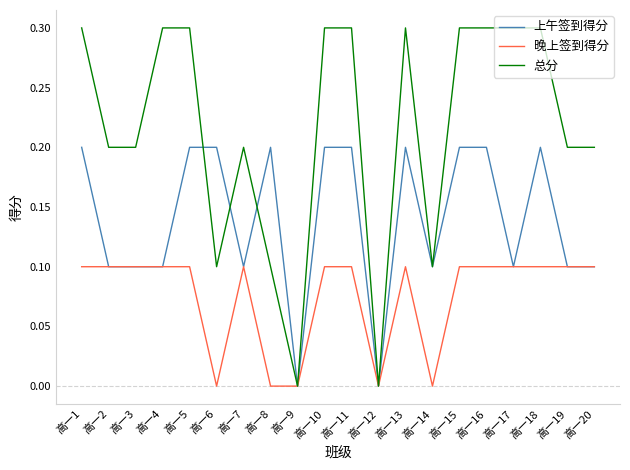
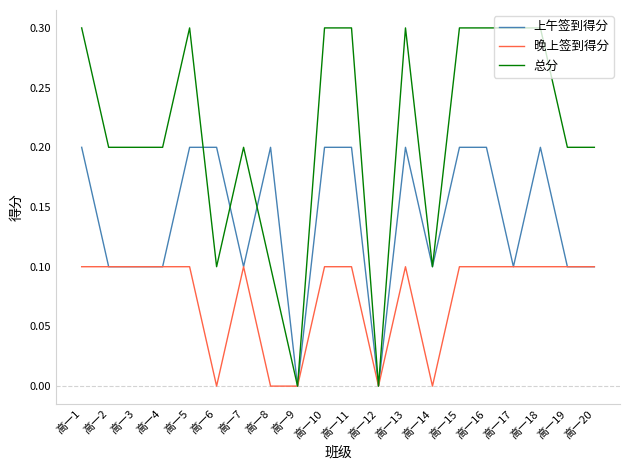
总分, 高一4: 0.3 -> 0.2
